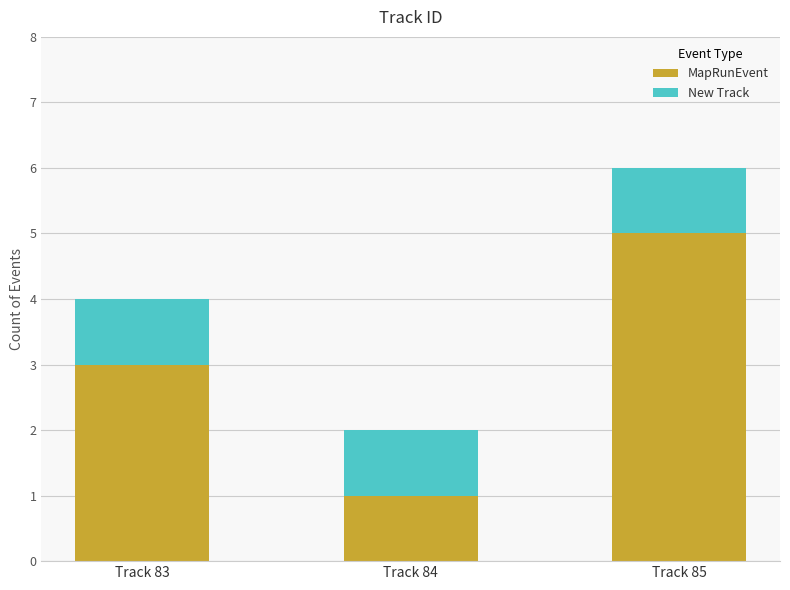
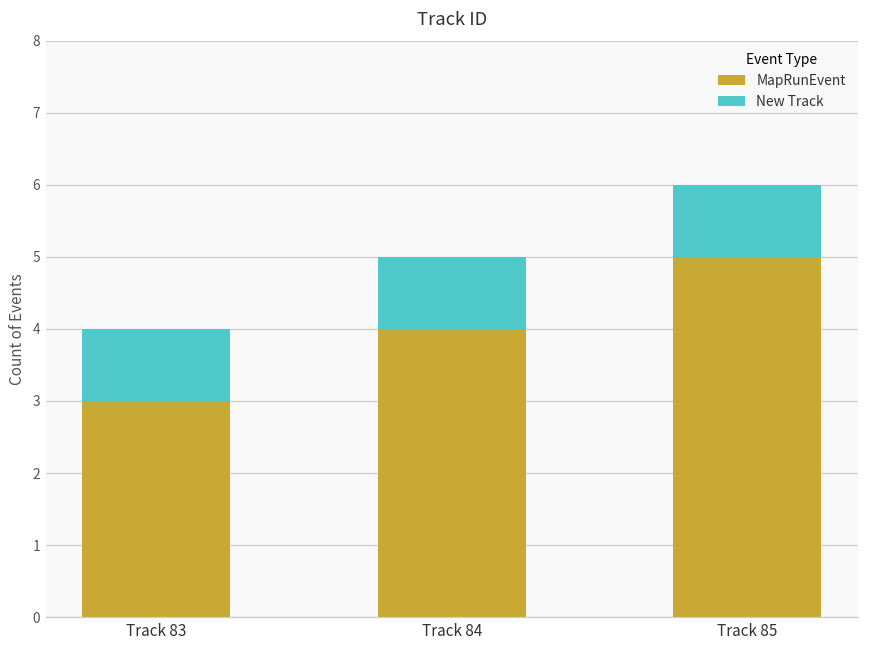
MapRunEvent, Track 84: 1 -> 4
